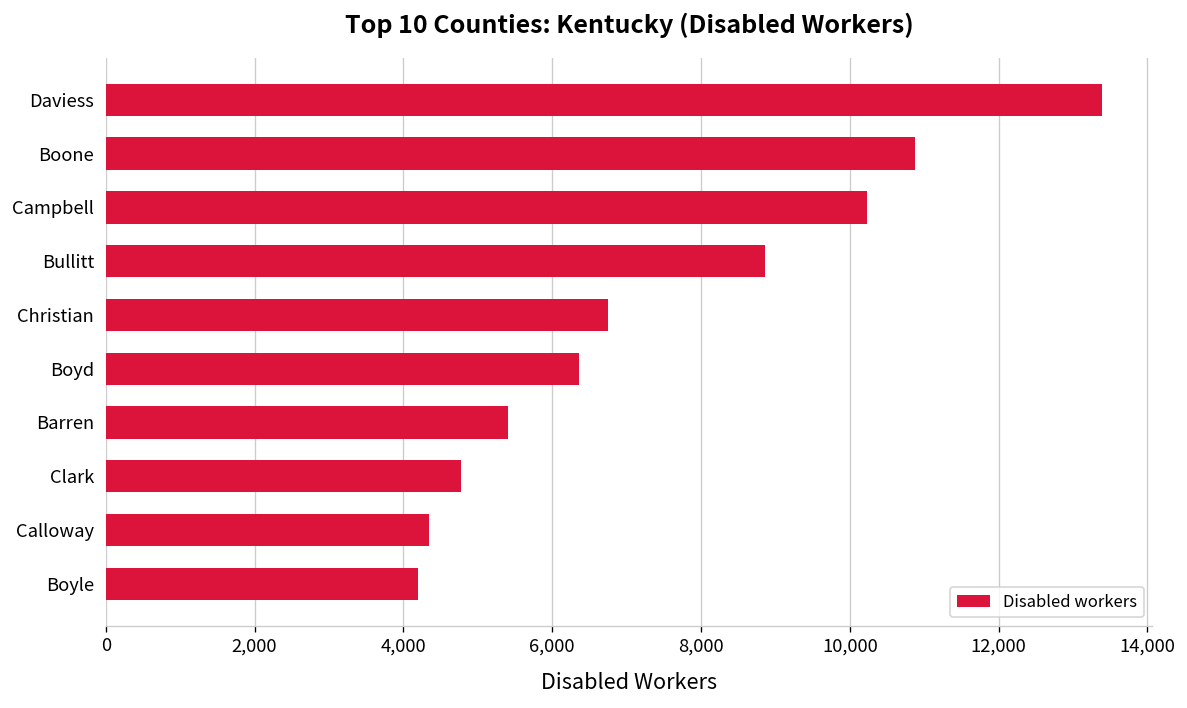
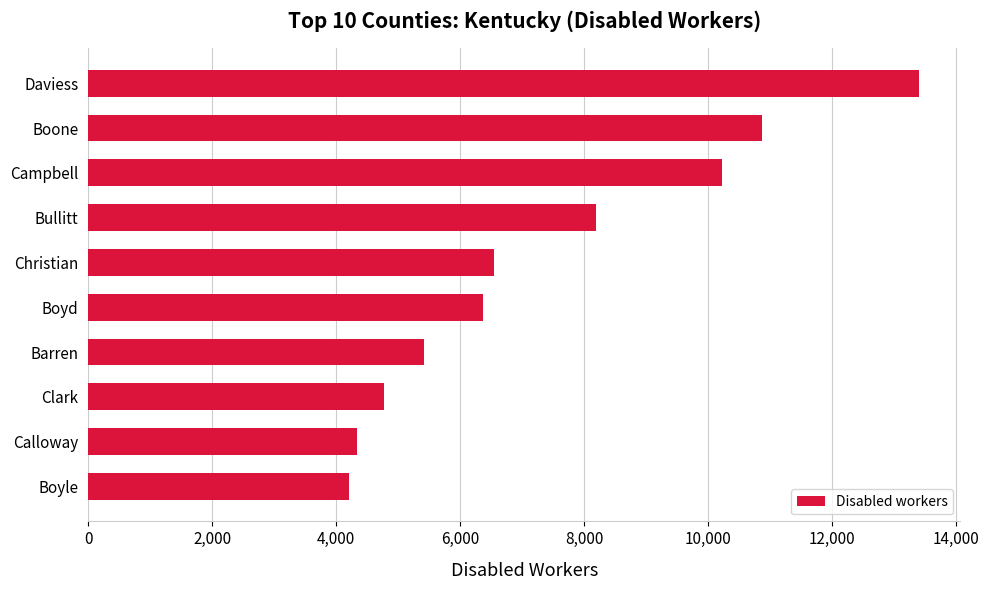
Bullitt: 8,900 -> 8,200
Christian: 6,800 -> 6,500
